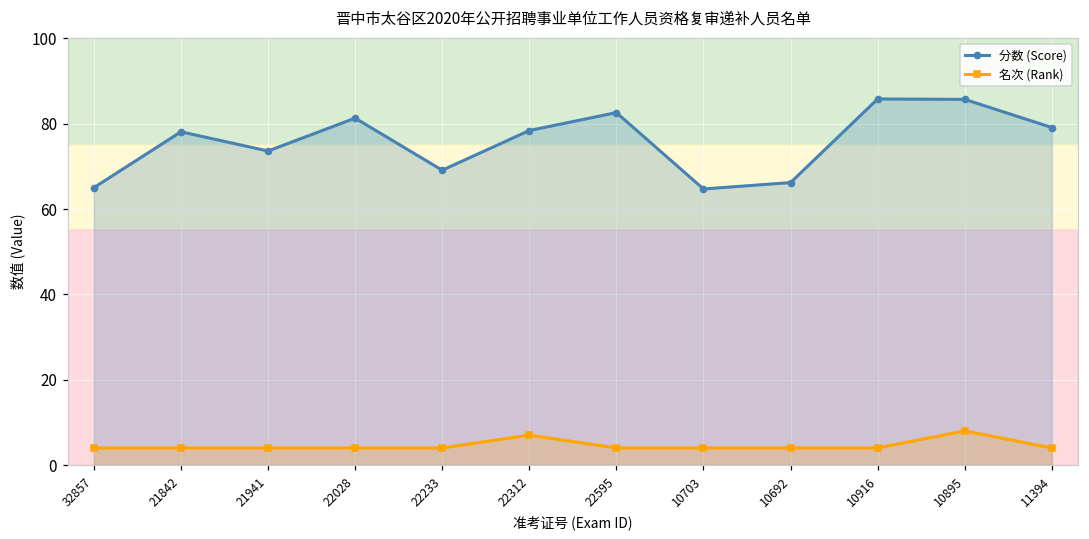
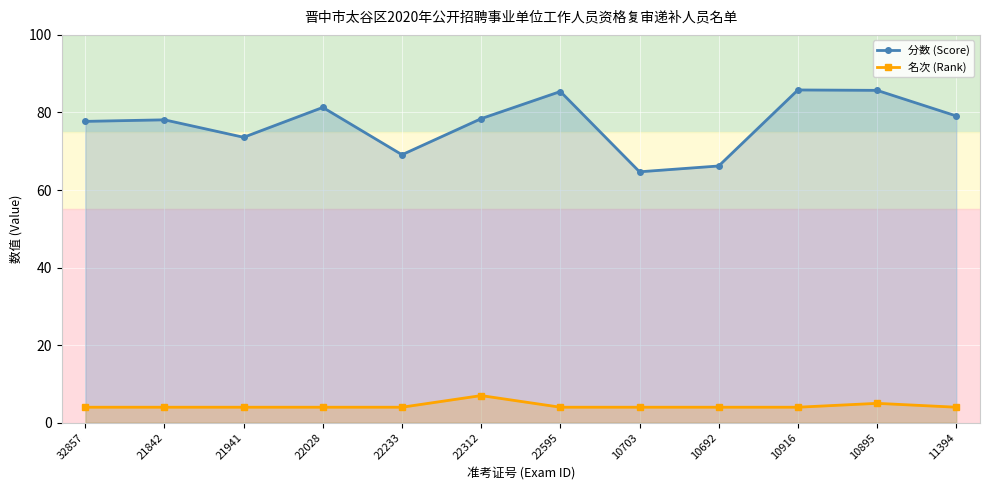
分数 (Score), 32857: 65 -> 78
分数 (Score), 22595: 83 -> 85
名次 (Rank), 10895: 8 -> 5
